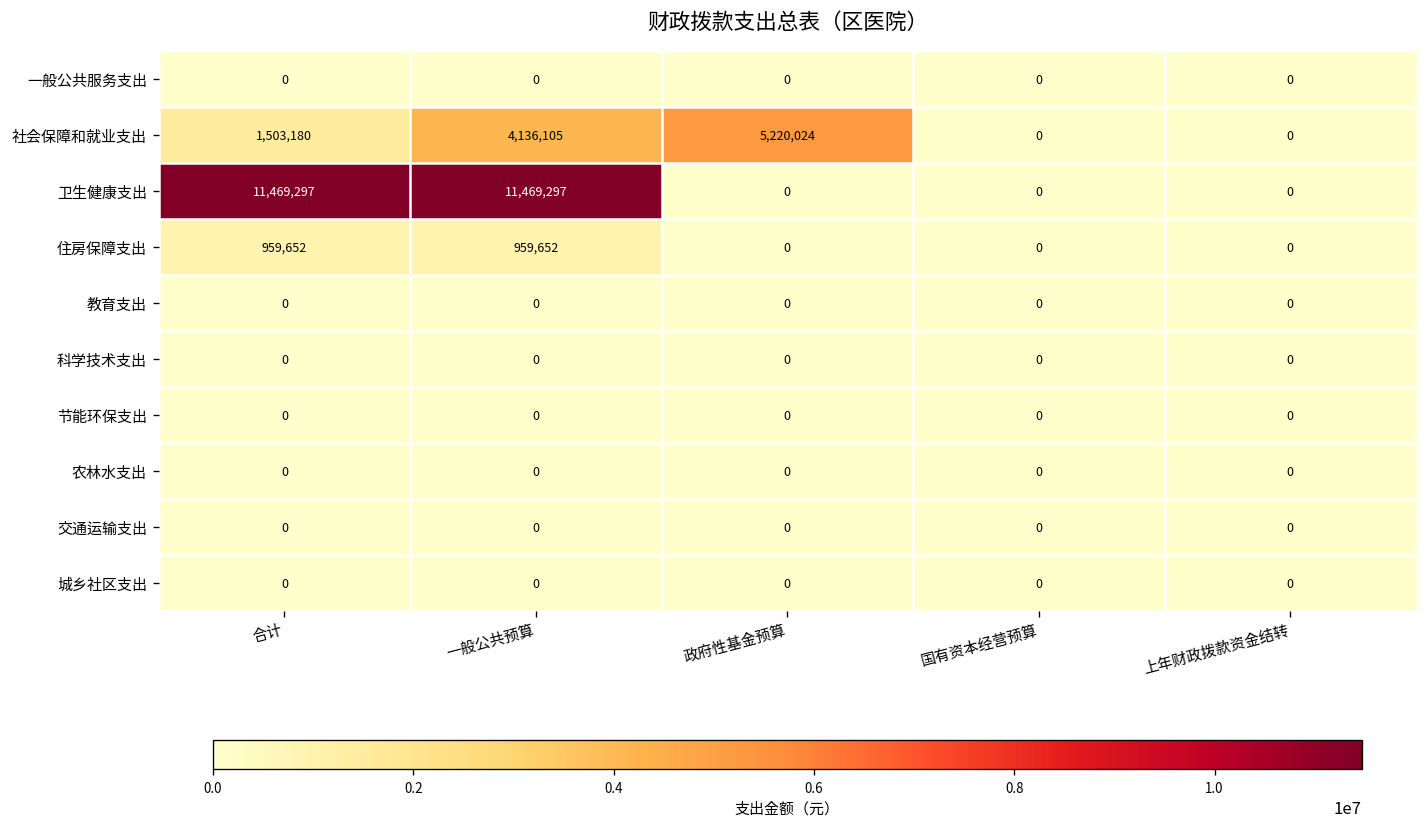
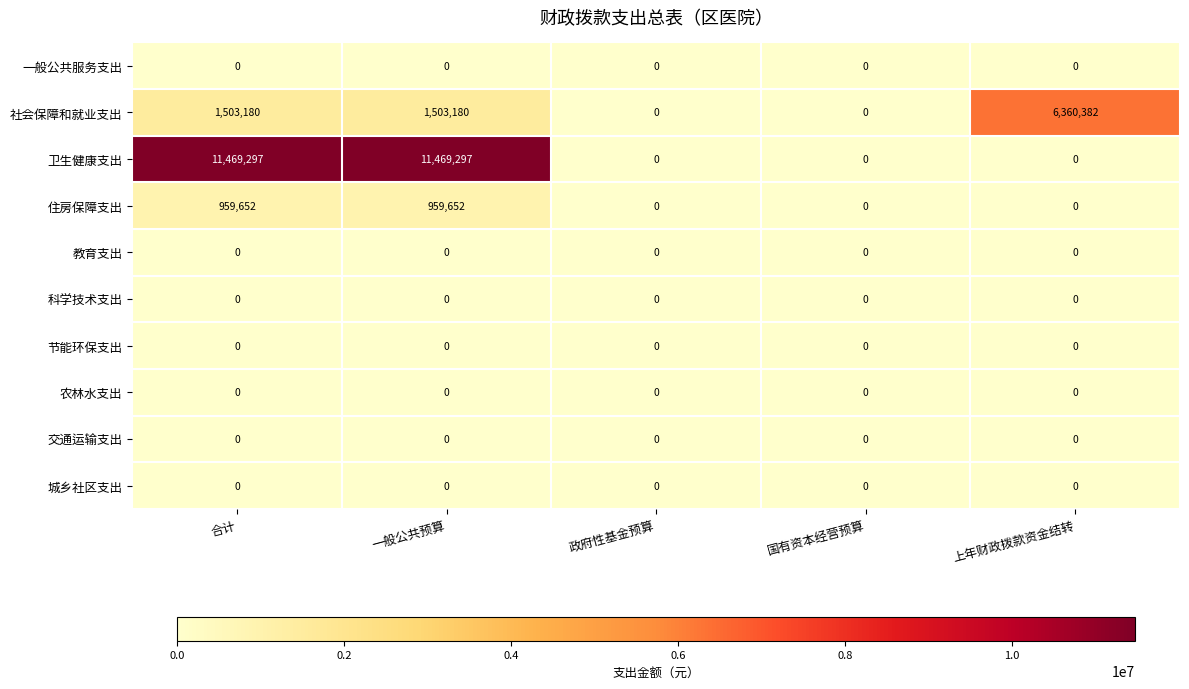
社会保障和就业支出, 一般公共预算: 4,136,105 -> 1,503,180
社会保障和就业支出, 政府性基金预算: 5,220,024 -> 0
社会保障和就业支出, 上年财政拨款资金结转: 0 -> 6,360,382
